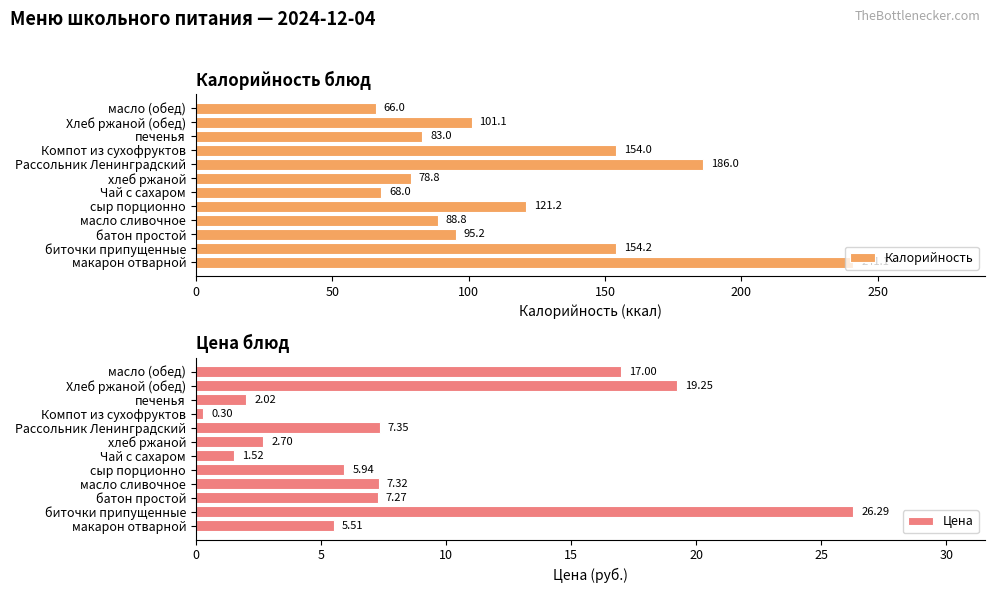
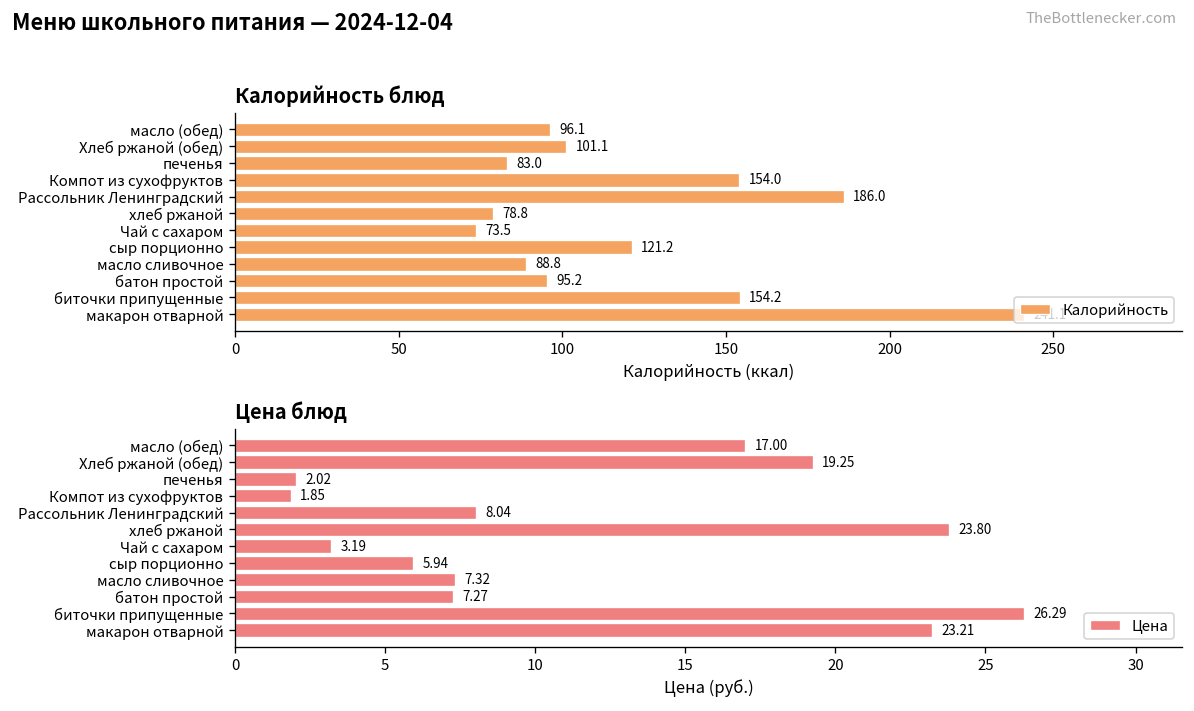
Калорийность блюд, масло (обед): 66.0 -> 96.1
Калорийность блюд, Чай с сахаром: 68.0 -> 73.5
Цена блюд, Компот из сухофруктов: 0.30 -> 1.85
Цена блюд, Рассольник Ленинградский: 7.35 -> 8.04
Цена блюд, хлеб ржаной: 2.70 -> 23.80
Цена блюд, Чай с сахаром: 1.52 -> 3.19
Цена блюд, макарон отварной: 5.51 -> 23.21
